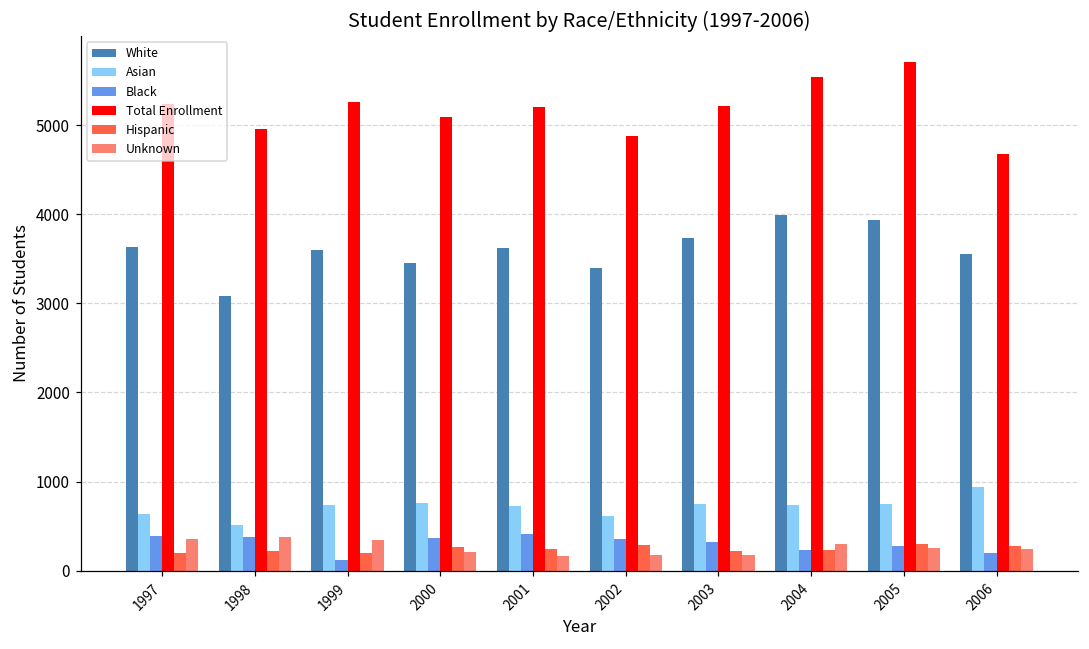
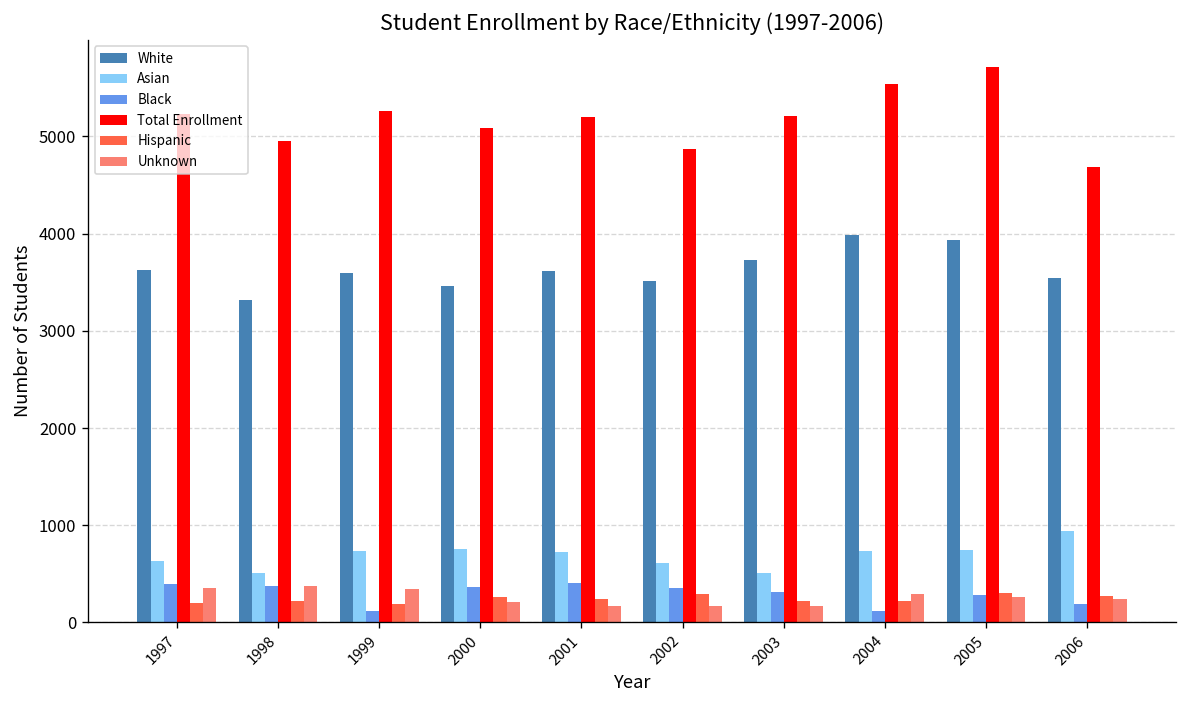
White, 1998: 3100 -> 3300
White, 2002: 3400 -> 3500
Asian, 2003: 700 -> 500
Black, 2004: 200 -> 100
